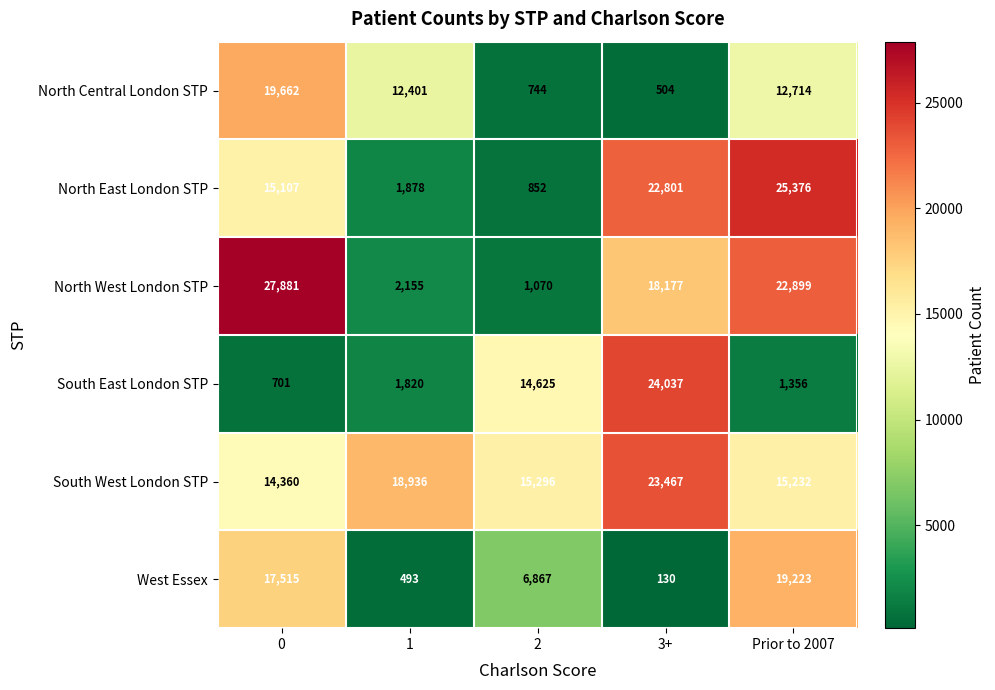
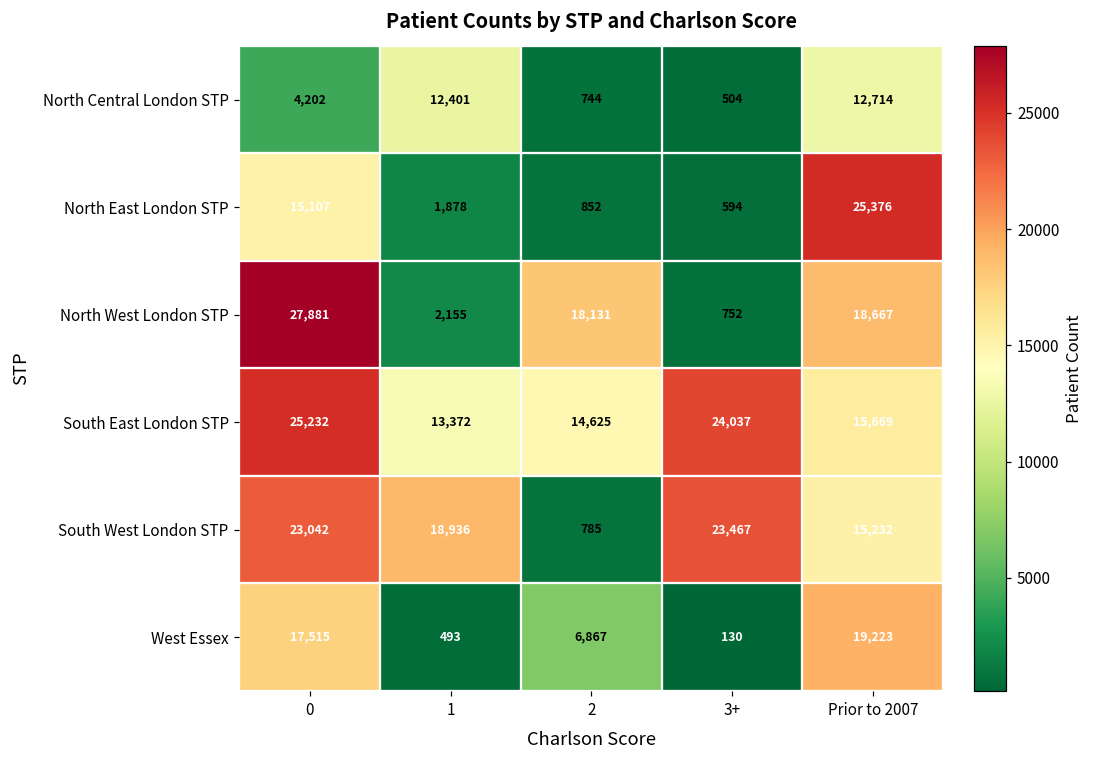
North Central London STP, 0: 19,662 -> 4,202
North East London STP, 3+: 22,801 -> 594
North West London STP, 2: 1,070 -> 18,131
North West London STP, 3+: 18,177 -> 752
North West London STP, Prior to 2007: 22,899 -> 18,667
South East London STP, 0: 701 -> 25,232
South East London STP, 1: 1,820 -> 13,372
South East London STP, Prior to 2007: 1,356 -> 15,669
South West London STP, 0: 14,360 -> 23,042
South West London STP, 2: 15,296 -> 785
